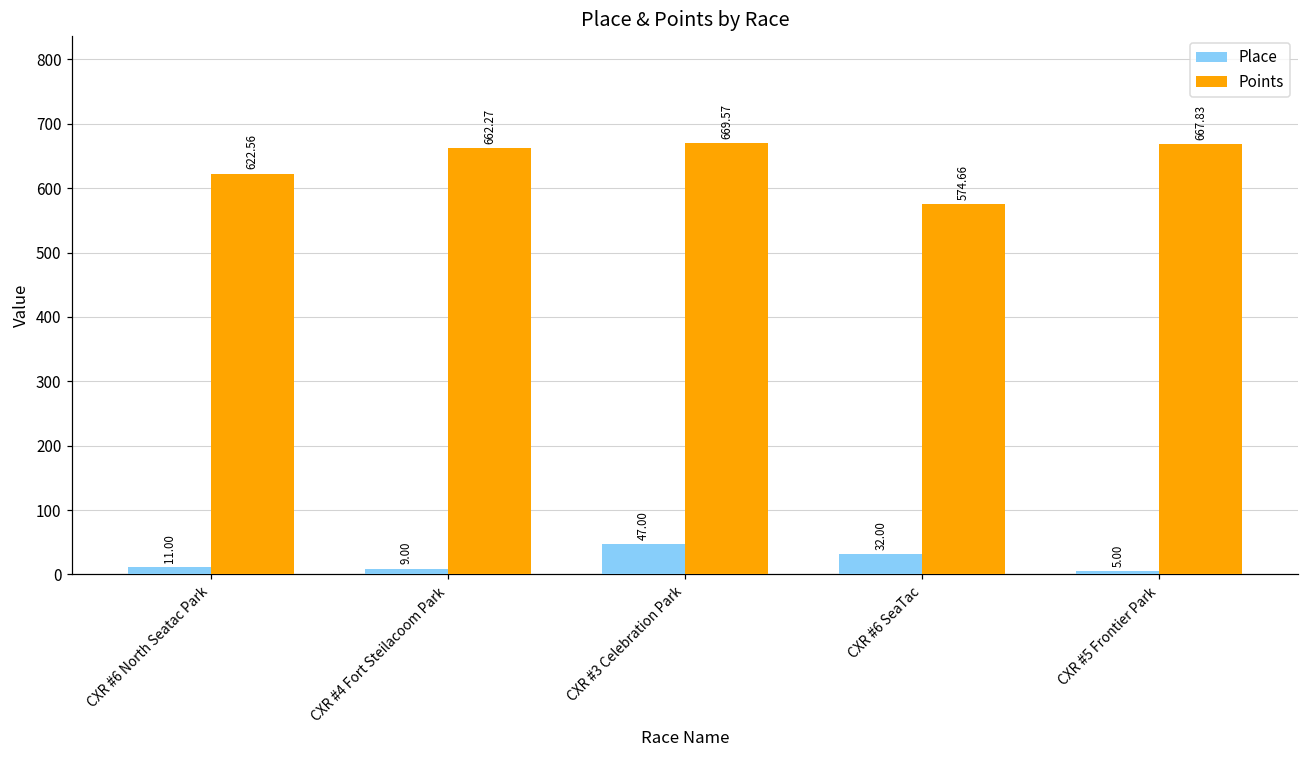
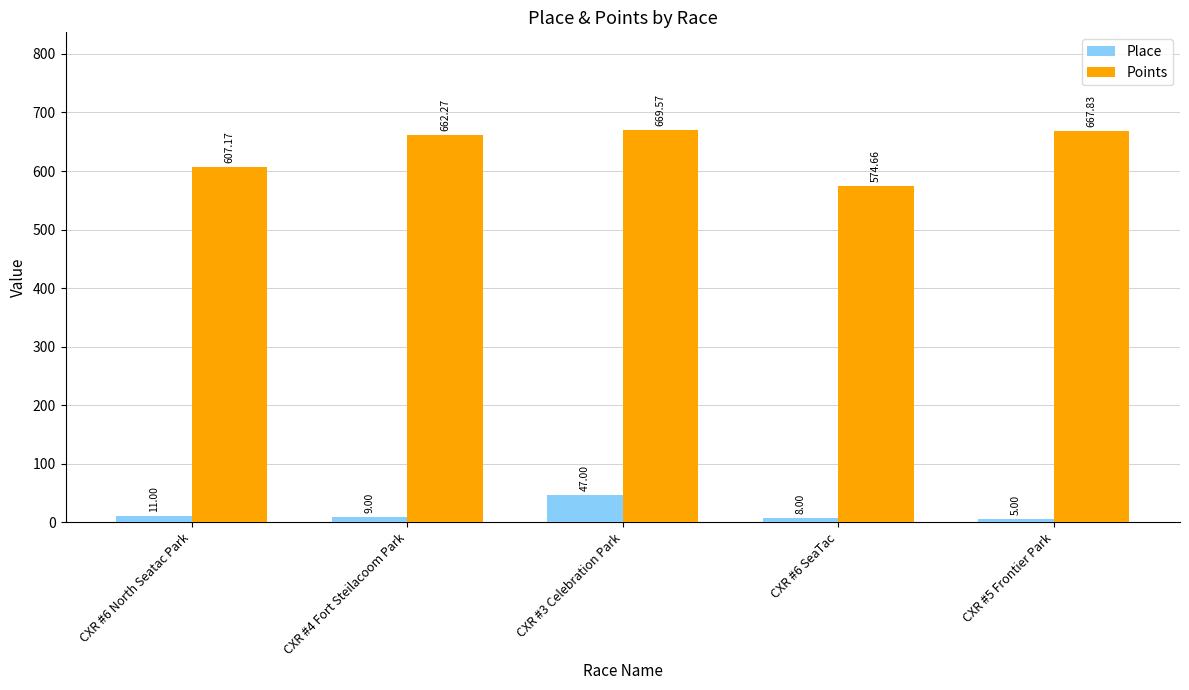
Points, CXR #6 North Seatac Park: 622.56 -> 607.17
Place, CXR #6 SeaTac: 32.00 -> 8.00
